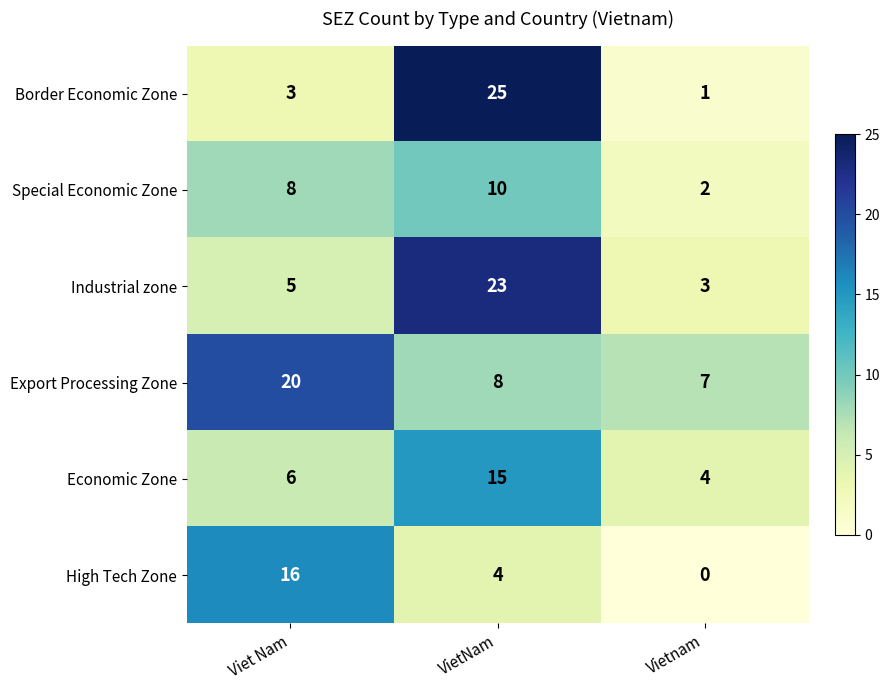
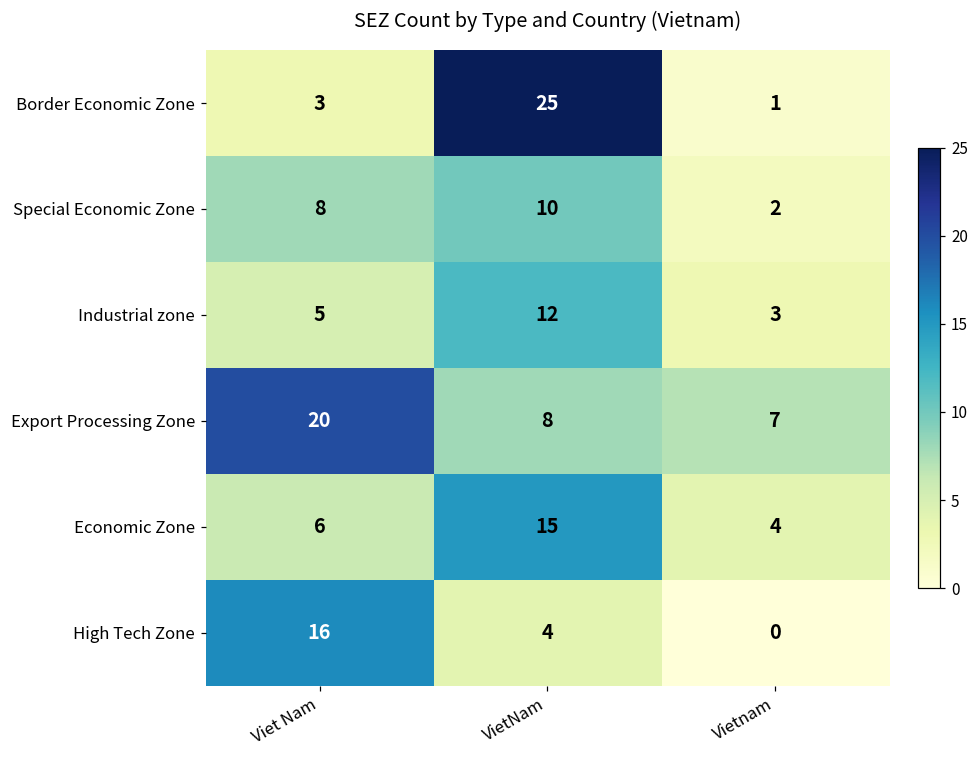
Industrial zone, VietNam: 23 -> 12
